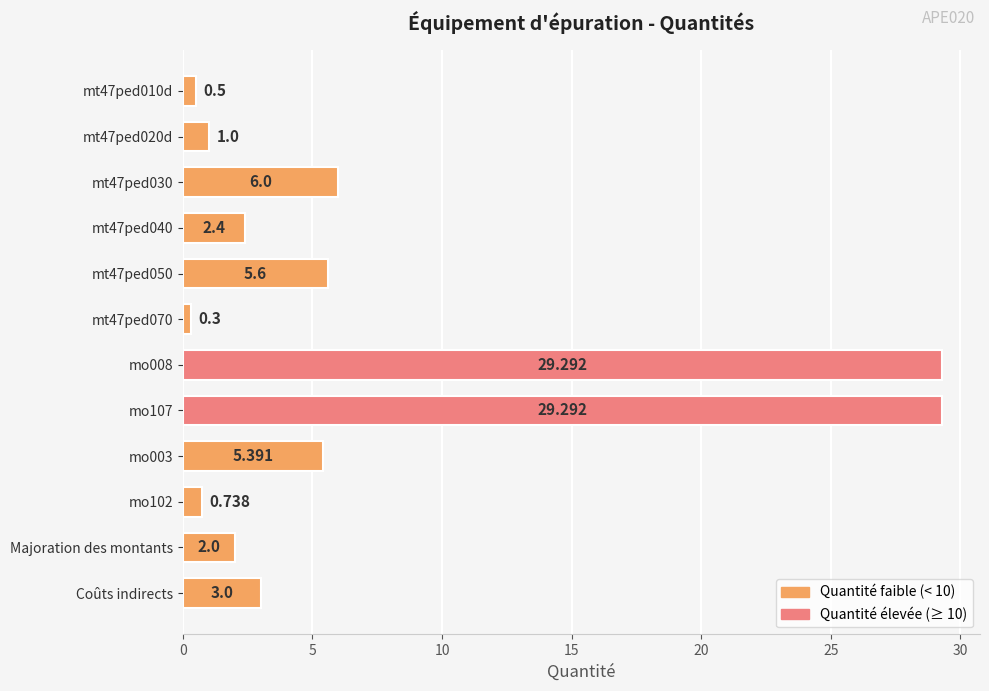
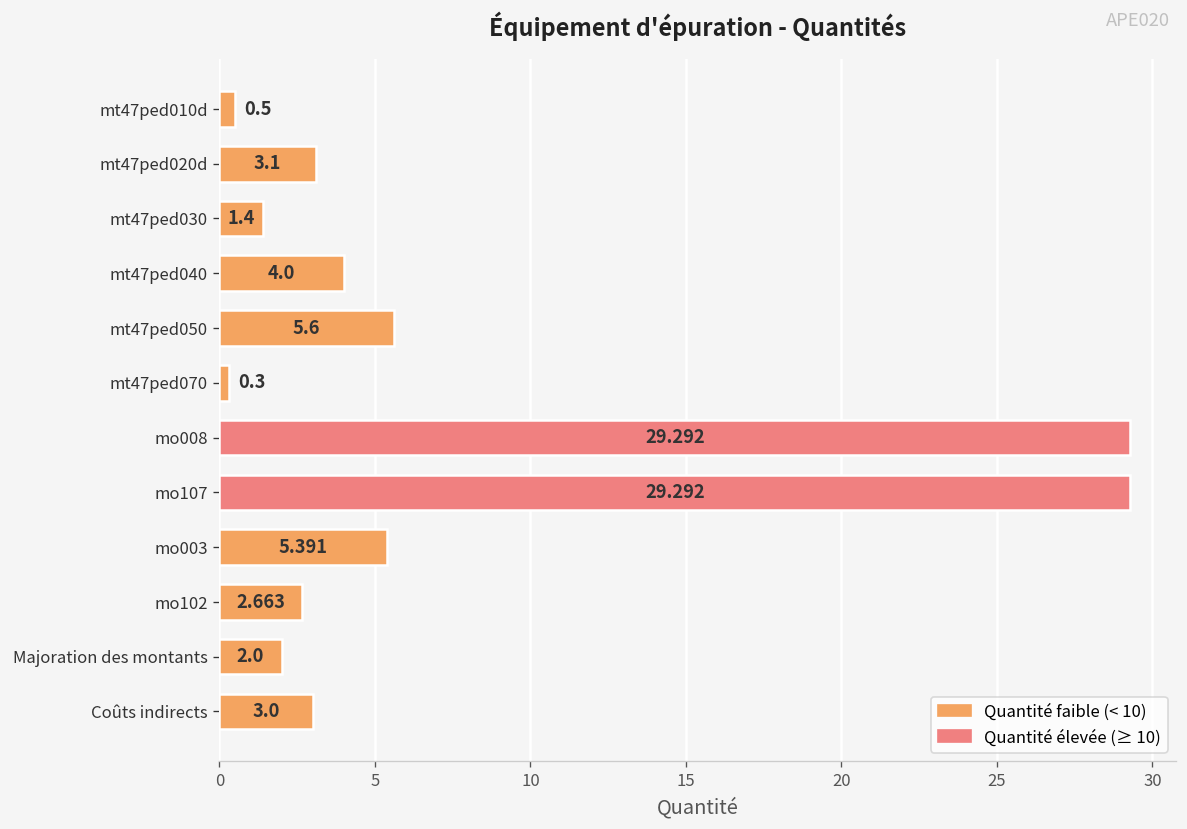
mt47ped020d: 1.0 -> 3.1
mt47ped030: 6.0 -> 1.4
mt47ped040: 2.4 -> 4.0
mo102: 0.738 -> 2.663
